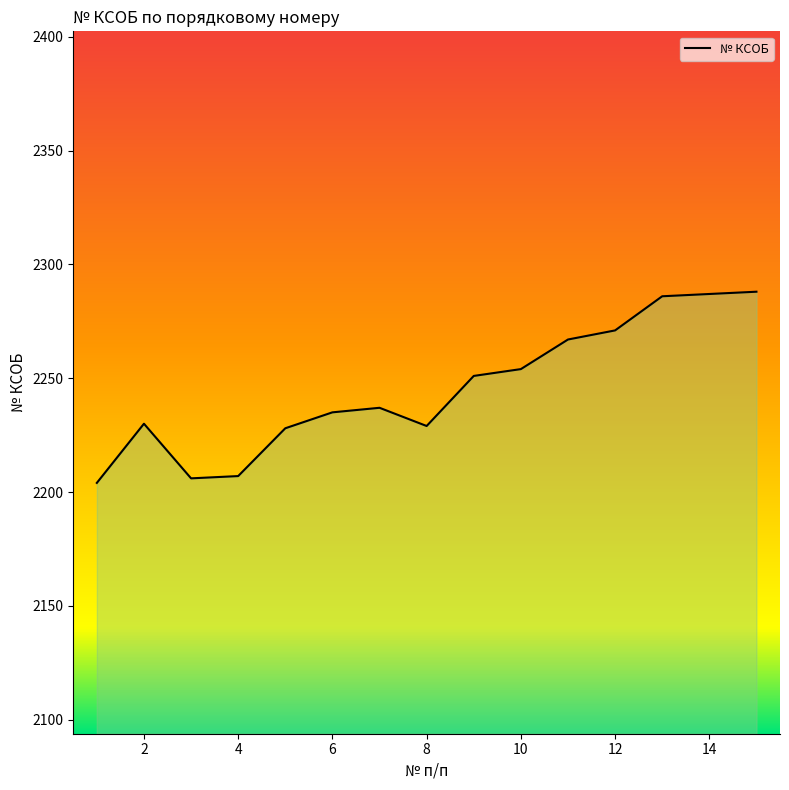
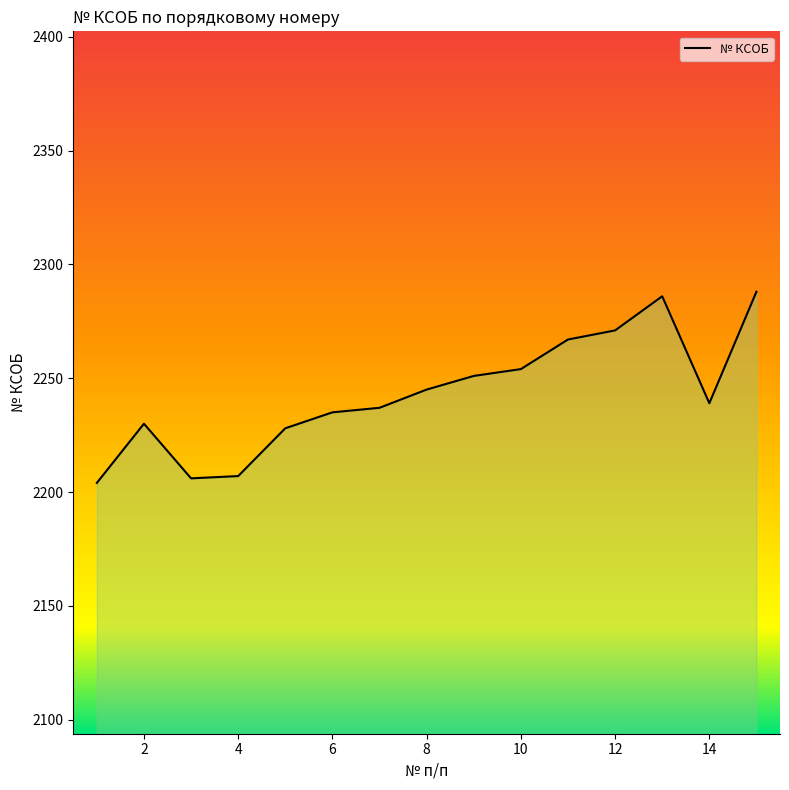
8: 2229 -> 2245
14: 2287 -> 2239
